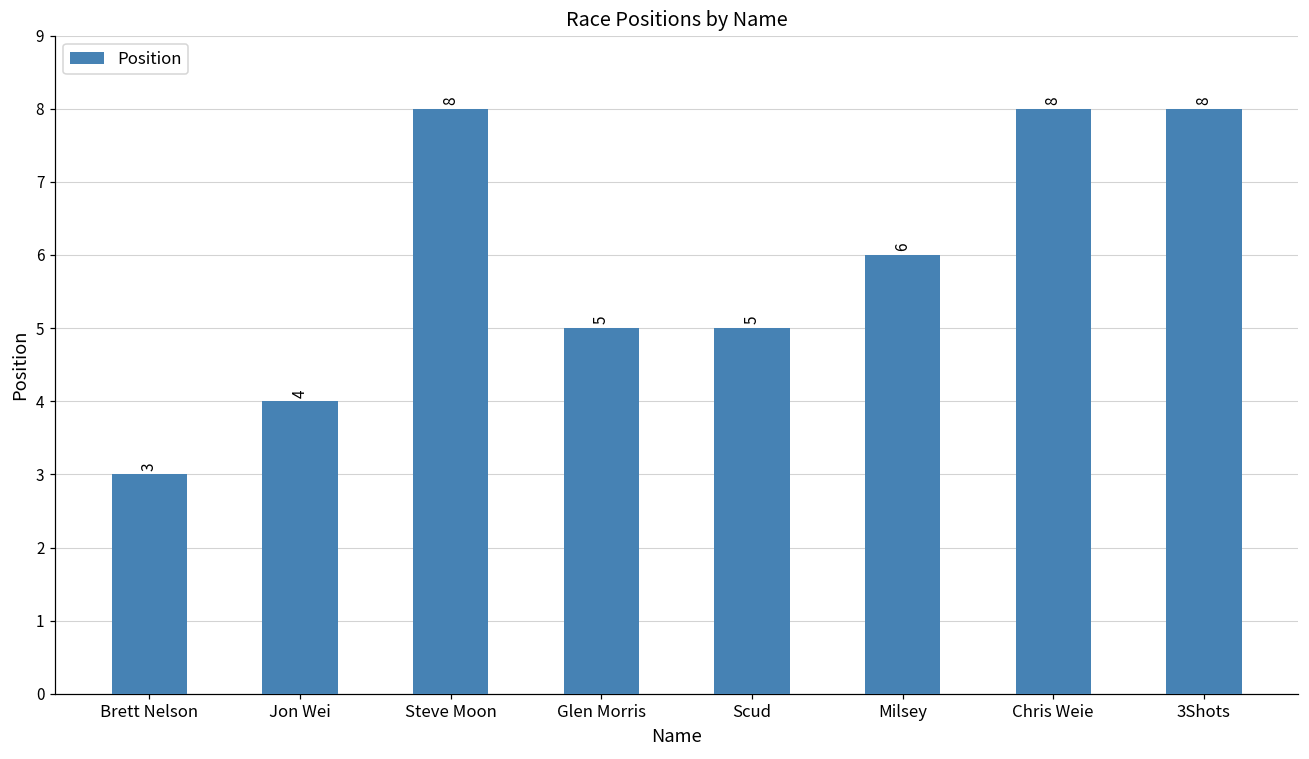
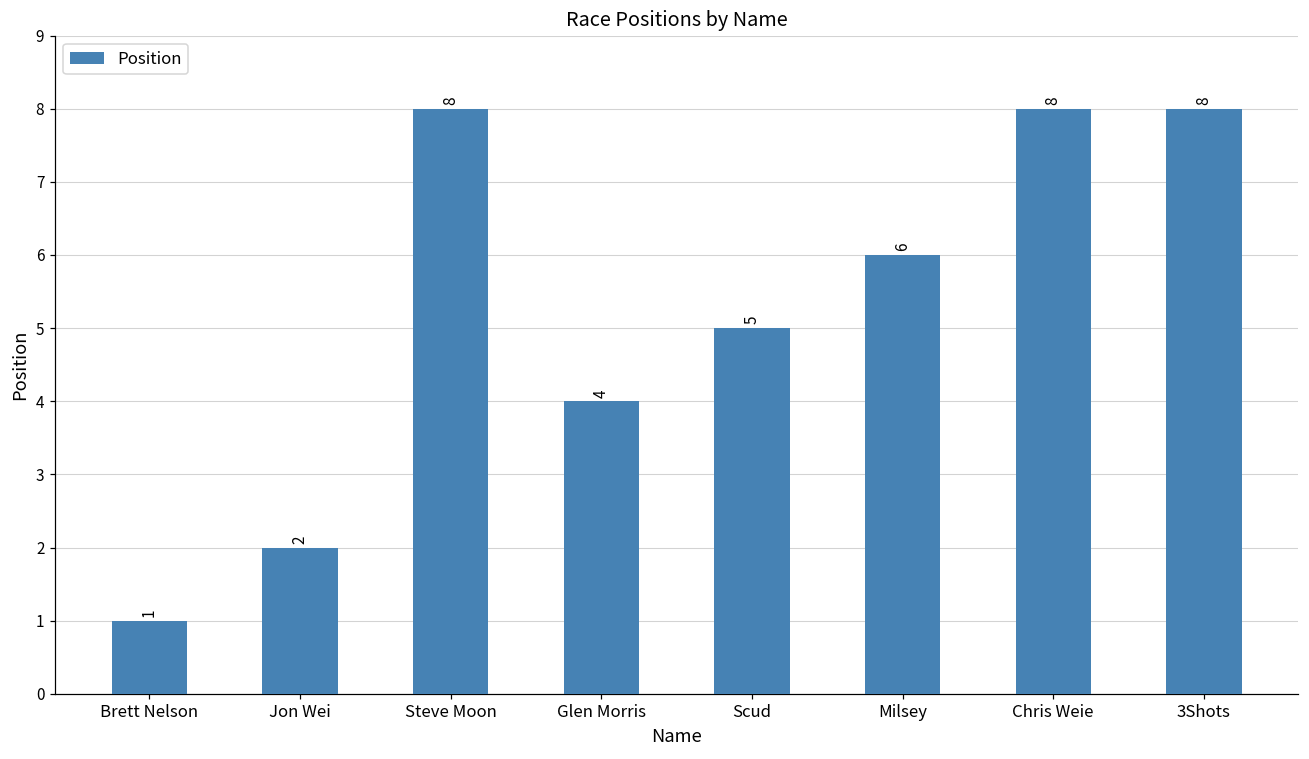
Brett Nelson: 3 -> 1
Jon Wei: 4 -> 2
Glen Morris: 5 -> 4
